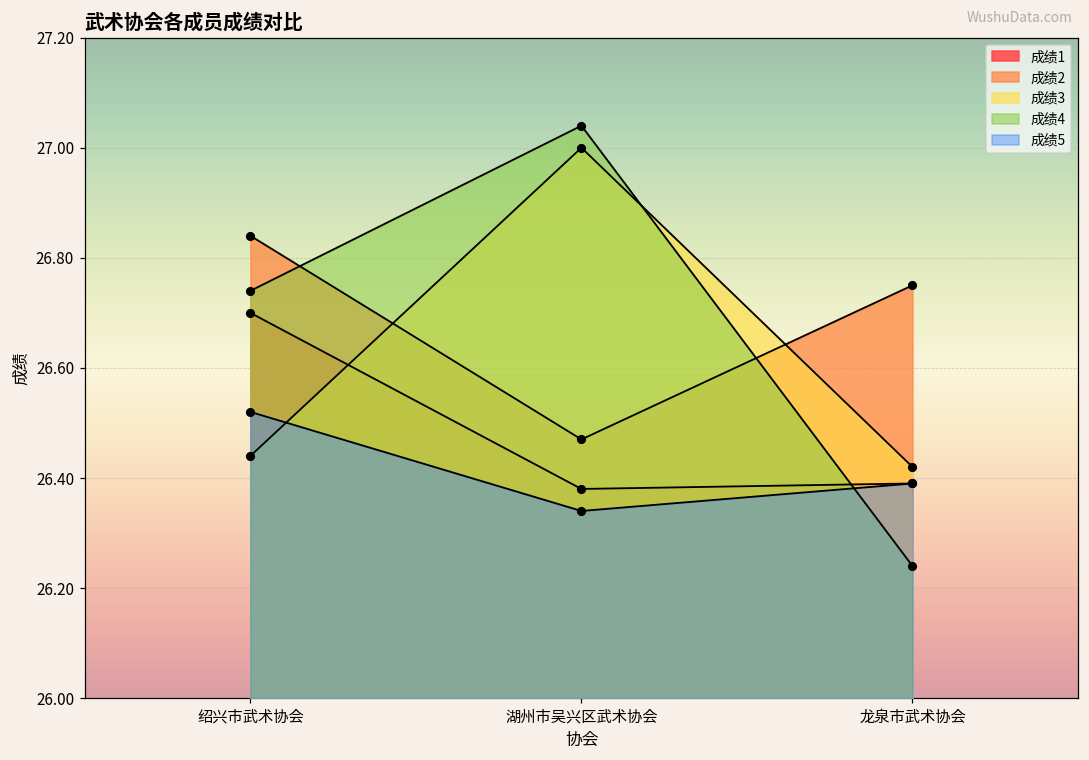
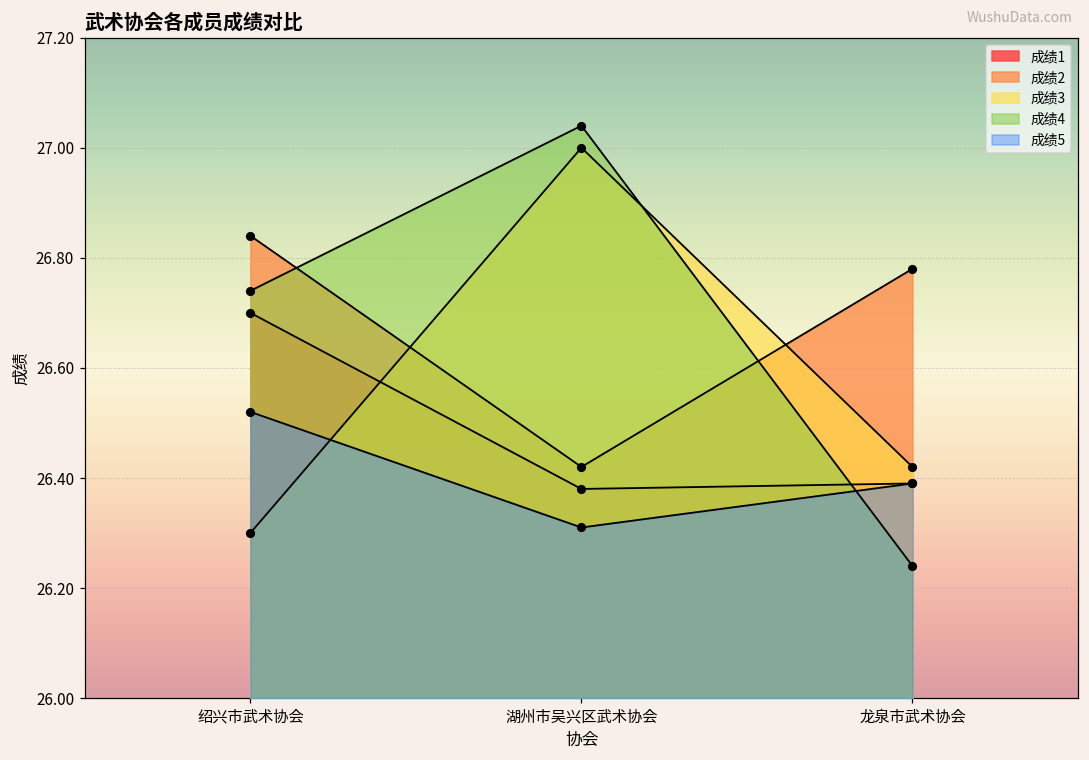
成绩3, 绍兴市武术协会: 26.44 -> 26.30
成绩2, 湖州市吴兴区武术协会: 26.47 -> 26.42
成绩5, 湖州市吴兴区武术协会: 26.34 -> 26.31
成绩2, 龙泉市武术协会: 26.75 -> 26.78
